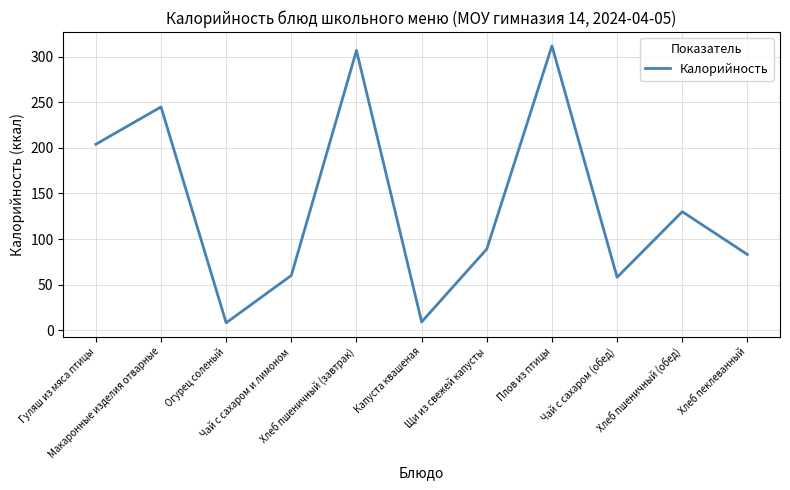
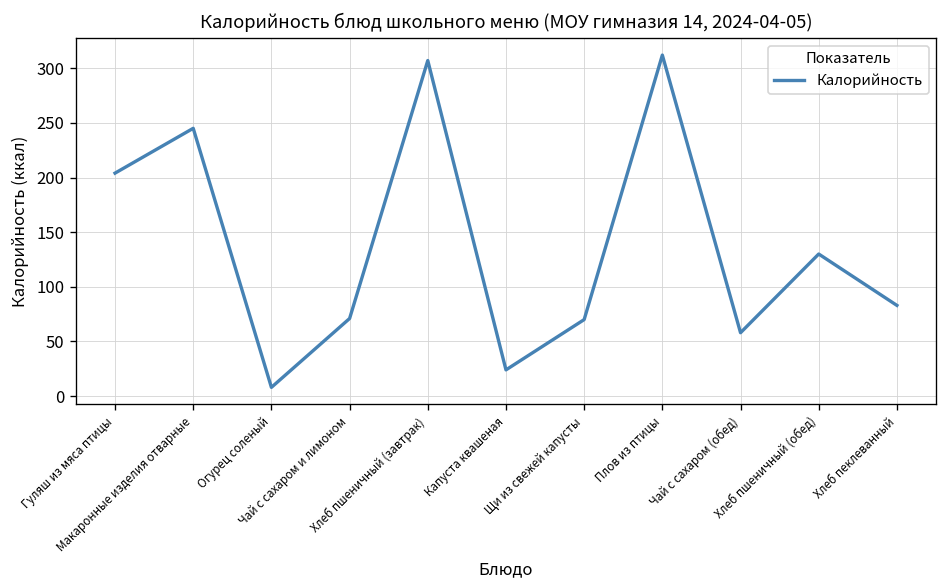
Чай с сахаром и лимоном: 60 -> 70
Капуста квашеная: 10 -> 20
Щи из свежей капусты: 90 -> 70
